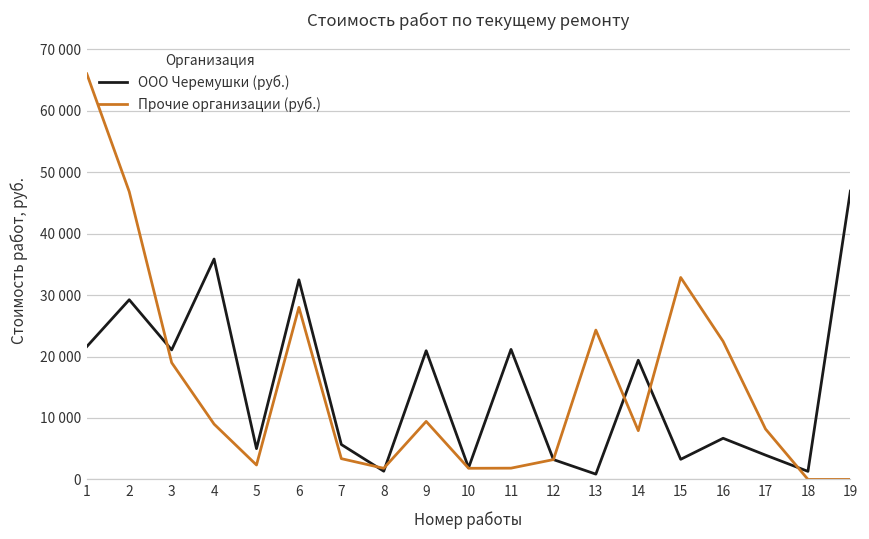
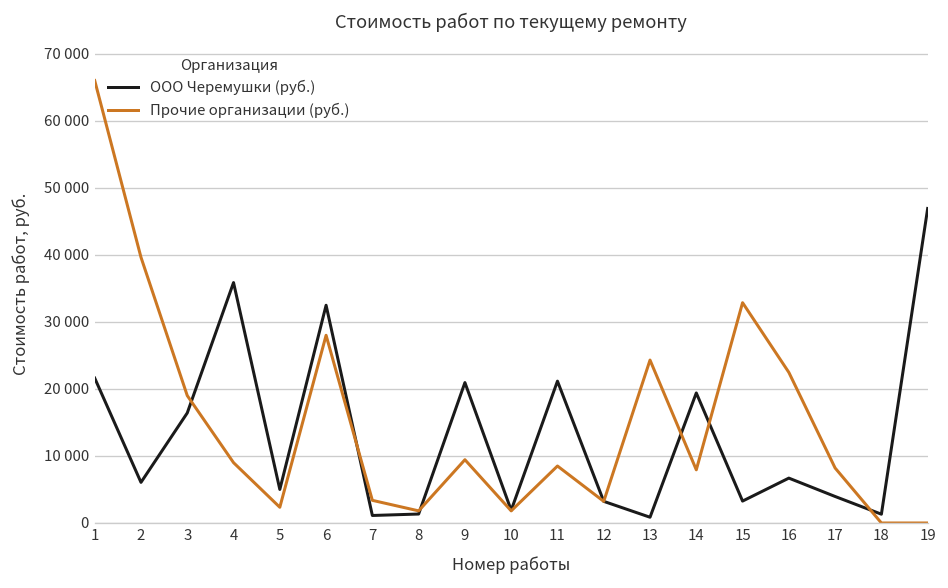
ООО Черемушки (руб.), 2: 29000 -> 6000
Прочие организации (руб.), 2: 47000 -> 40000
ООО Черемушки (руб.), 3: 21000 -> 16000
ООО Черемушки (руб.), 7: 6000 -> 1000
Прочие организации (руб.), 11: 2000 -> 9000
